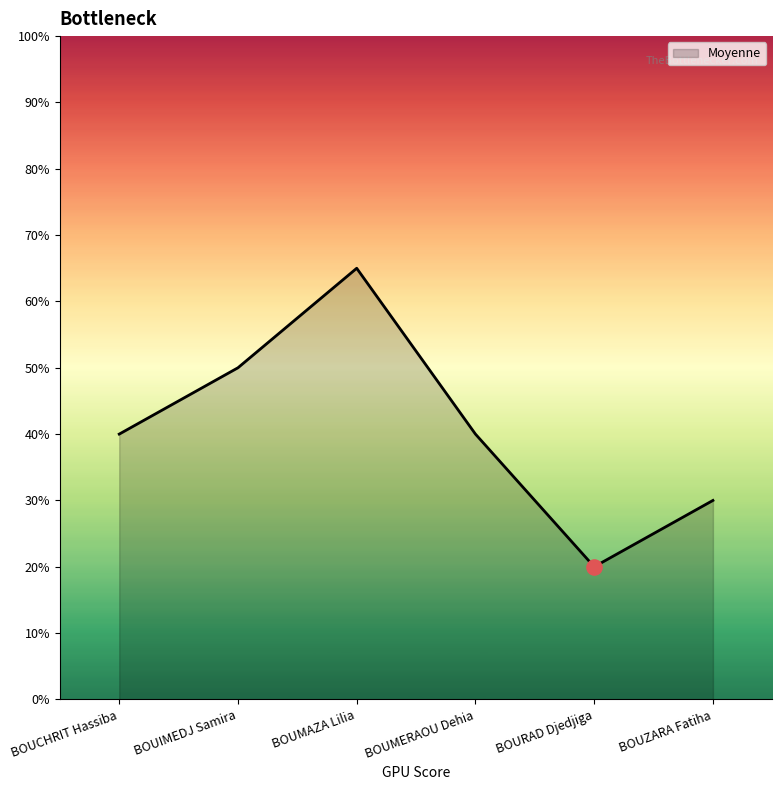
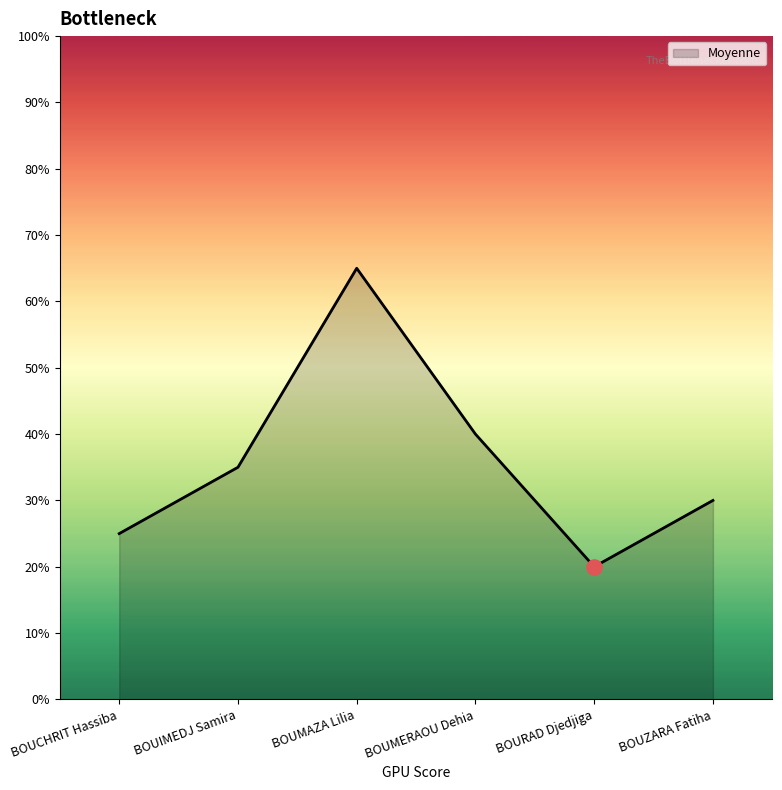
Moyenne, BOUCHRIT Hassiba: 40% -> 25%
Moyenne, BOUIMEDJ Samira: 50% -> 35%
